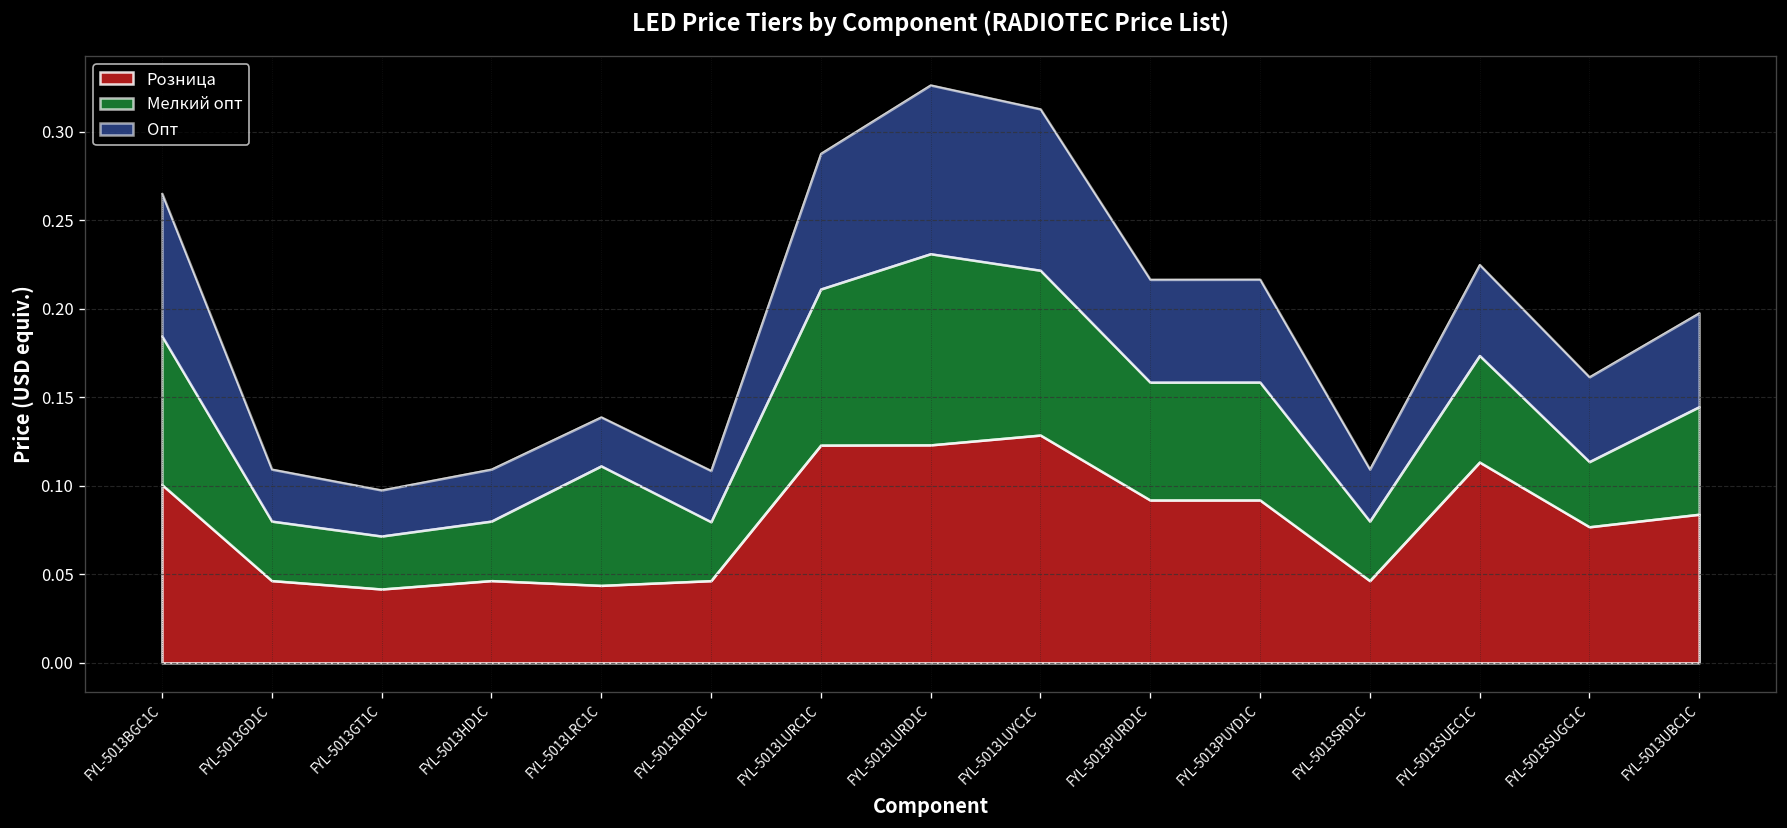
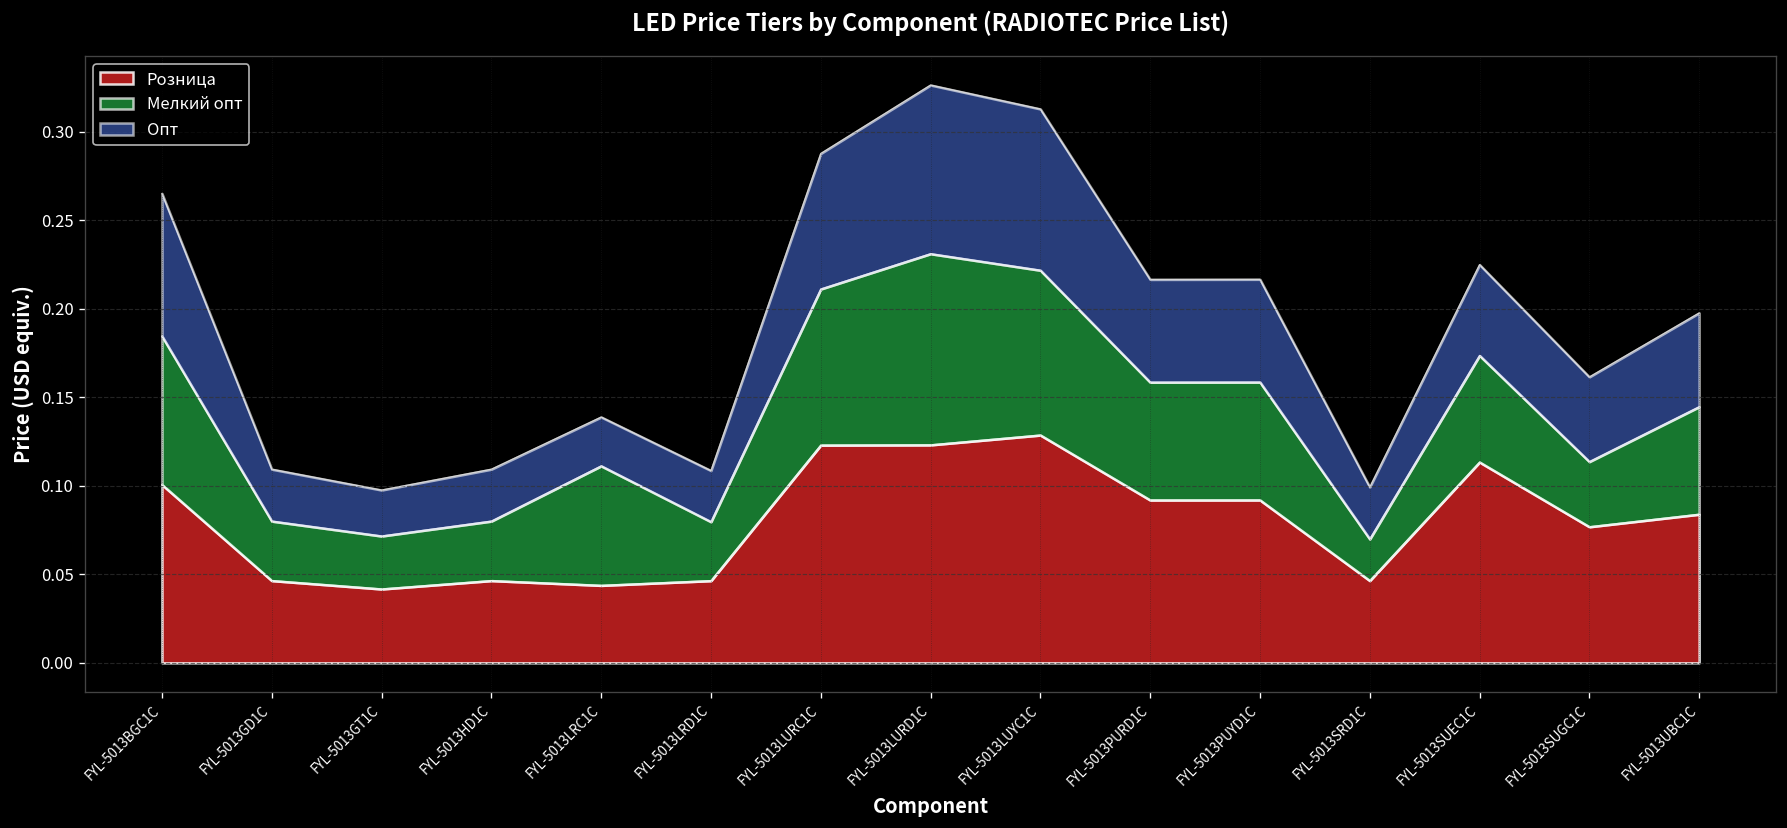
Мелкий опт, FYL-5013SRD1C: 0.034 -> 0.024
